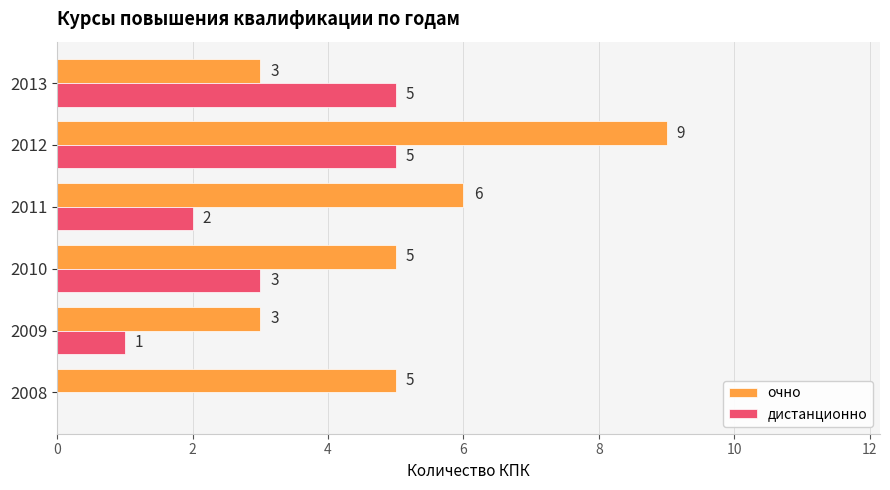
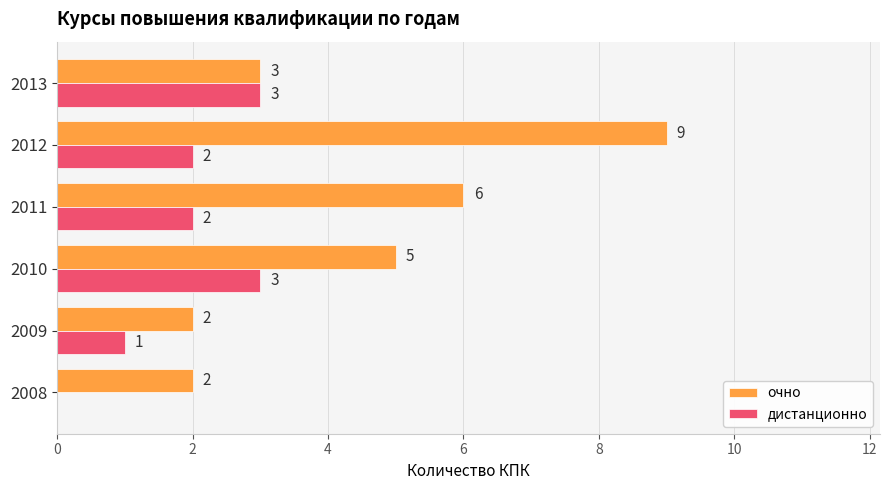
дистанционно, 2013: 5 -> 3
дистанционно, 2012: 5 -> 2
очно, 2009: 3 -> 2
очно, 2008: 5 -> 2
